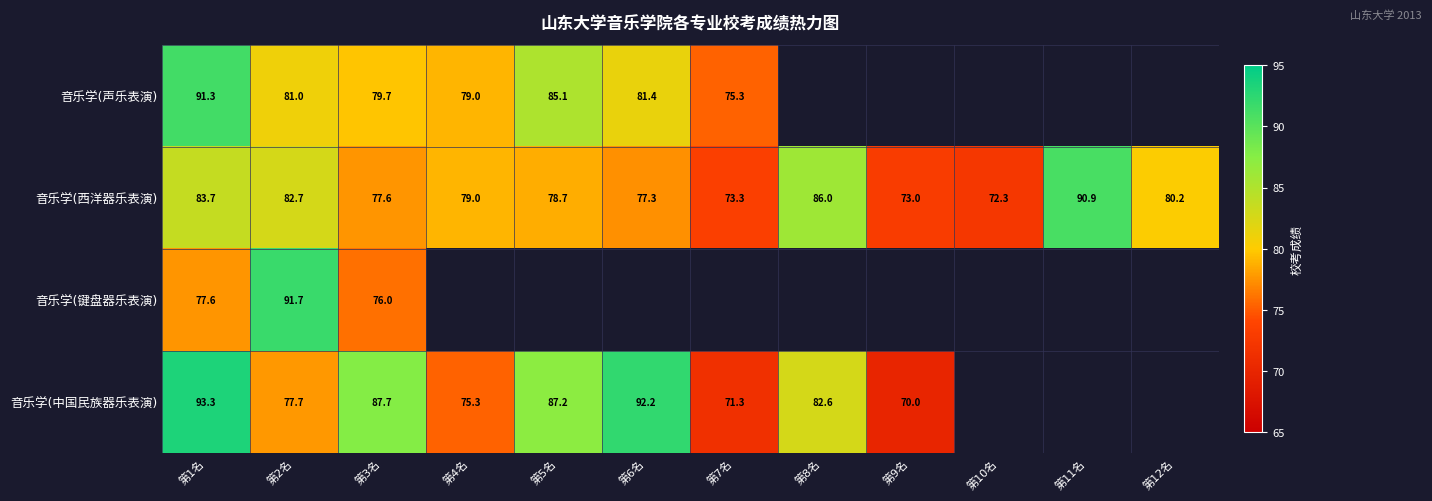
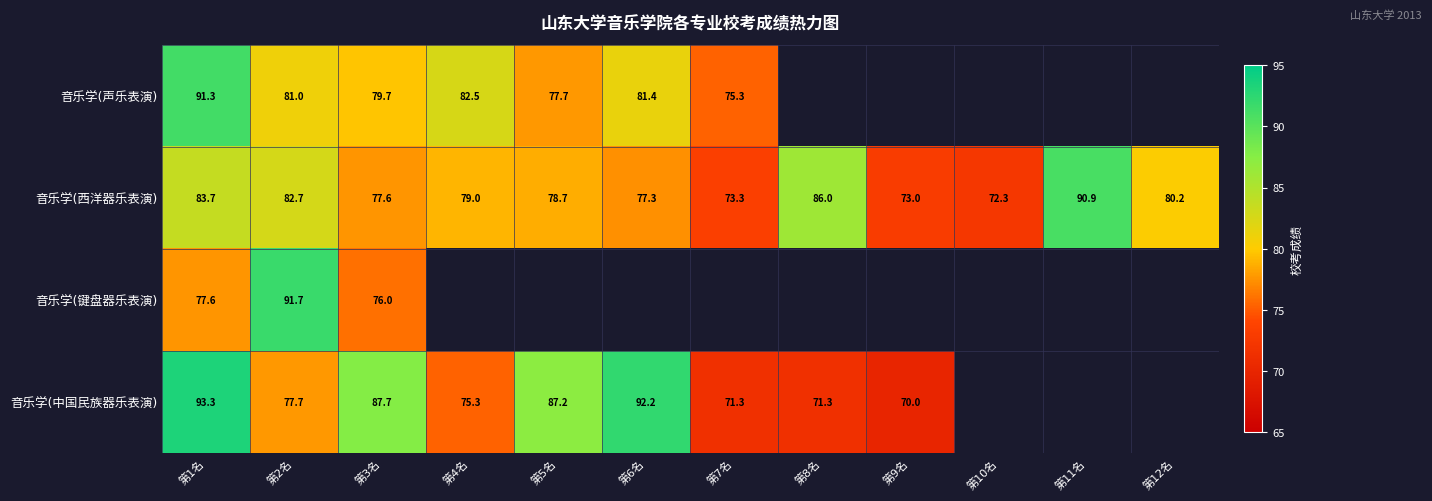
音乐学(声乐表演), 第4名: 79.0 -> 82.5
音乐学(声乐表演), 第5名: 85.1 -> 77.7
音乐学(中国民族器乐表演), 第8名: 82.6 -> 71.3
